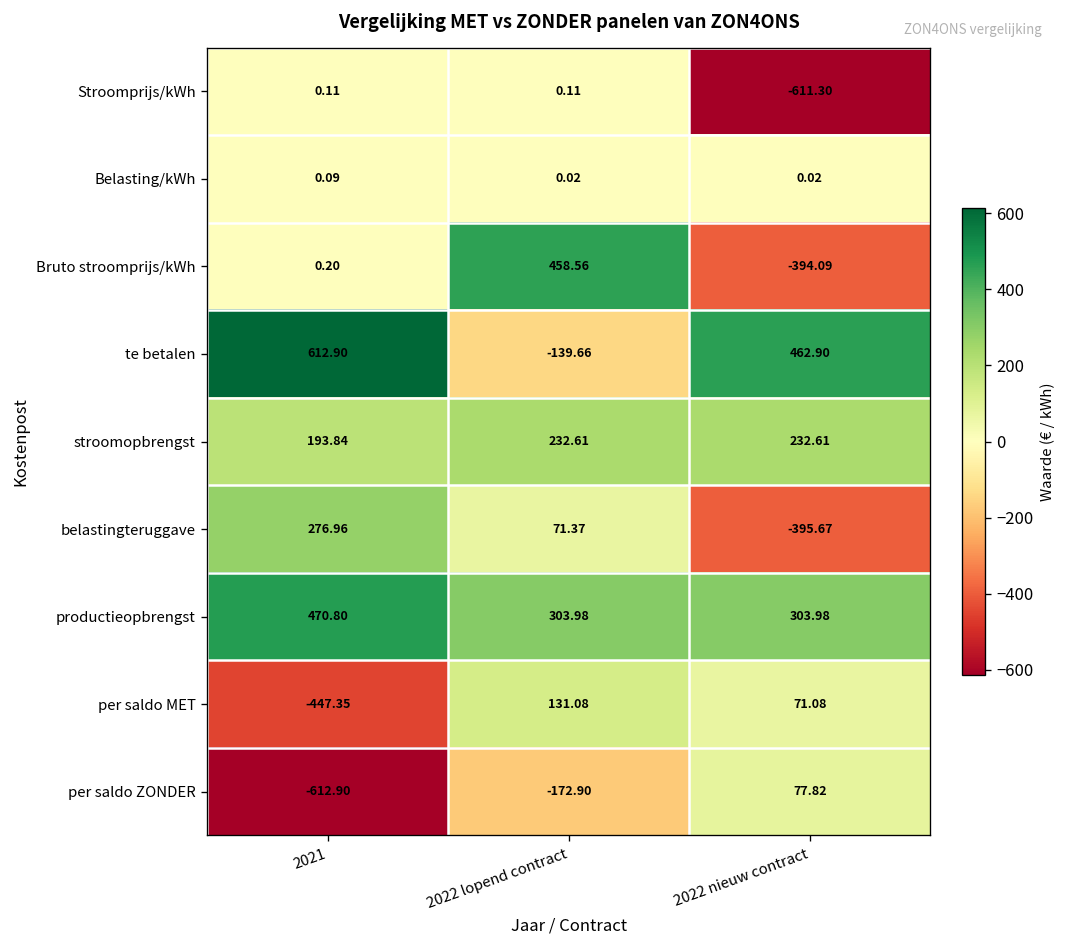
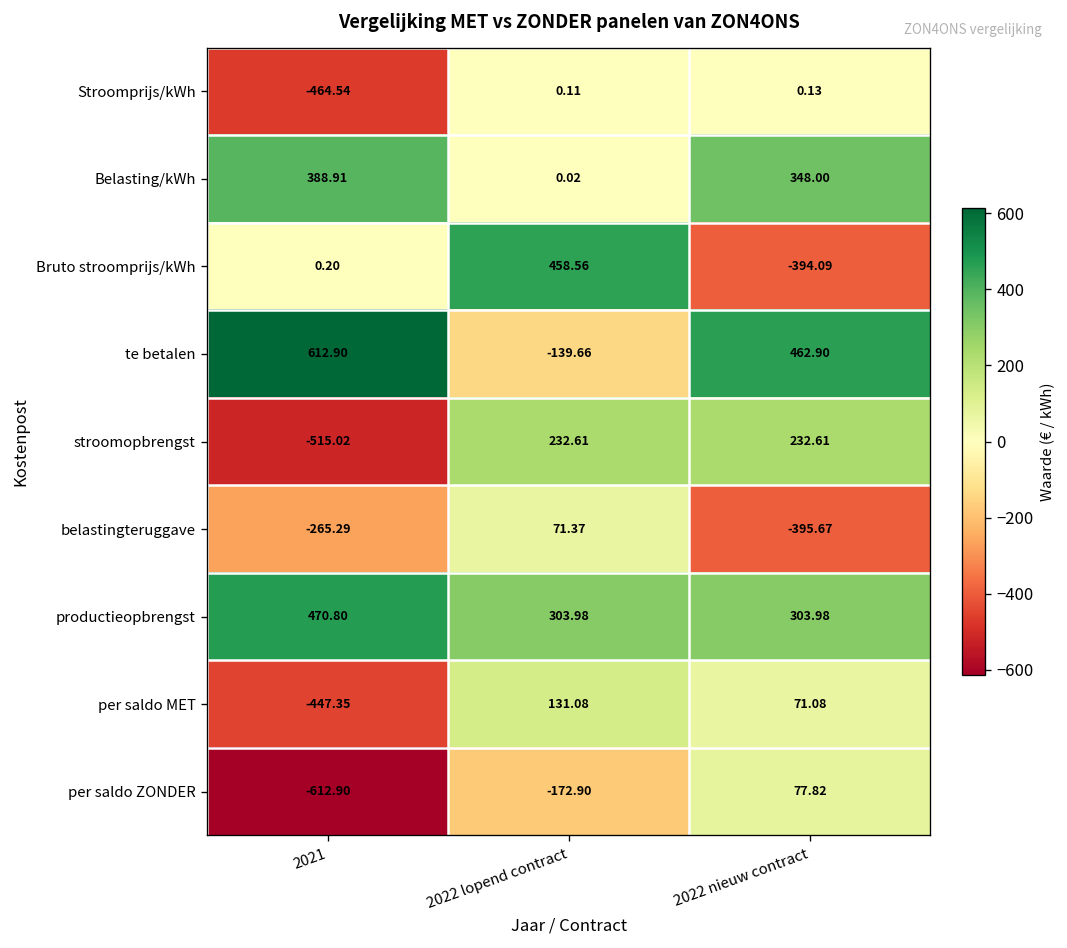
Stroomprijs/kWh, 2021: 0.11 -> -464.54
Stroomprijs/kWh, 2022 nieuw contract: -611.30 -> 0.13
Belasting/kWh, 2021: 0.09 -> 388.91
Belasting/kWh, 2022 nieuw contract: 0.02 -> 348.00
stroomopbrengst, 2021: 193.84 -> -515.02
belastingteruggave, 2021: 276.96 -> -265.29
